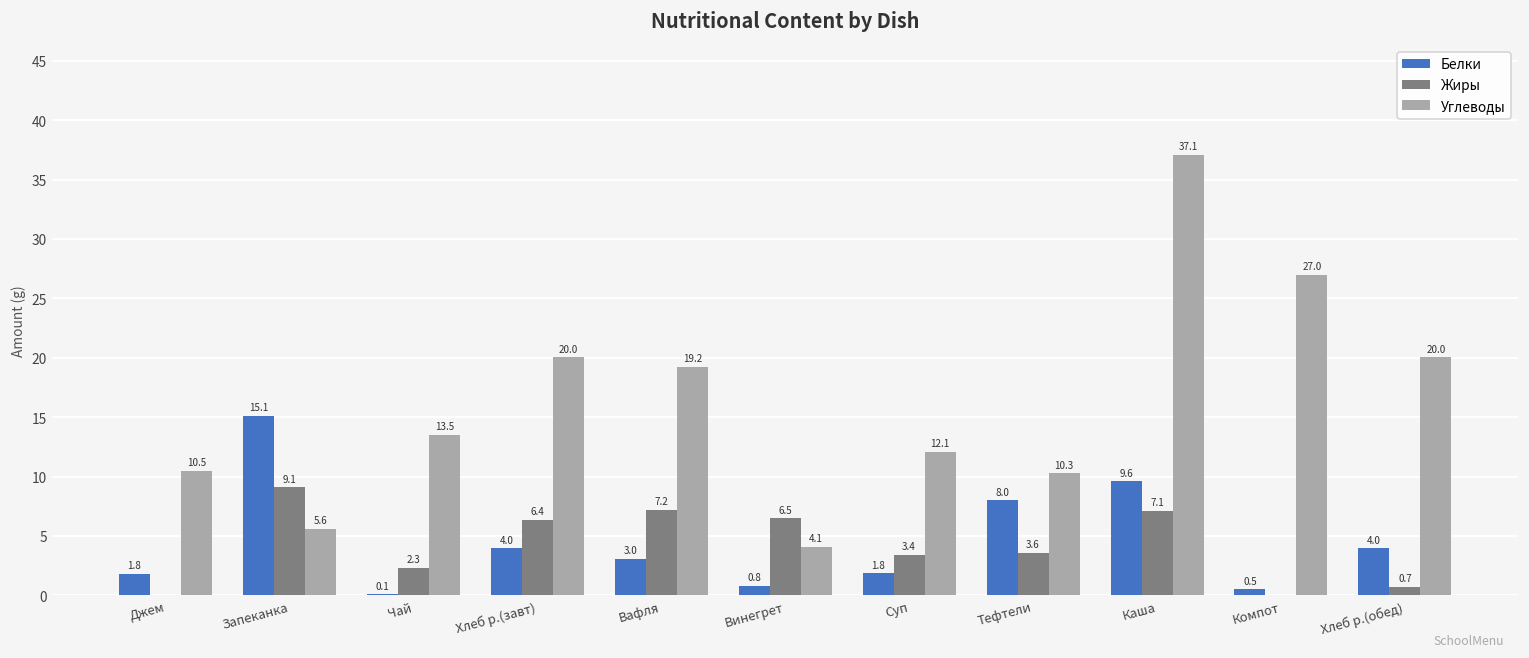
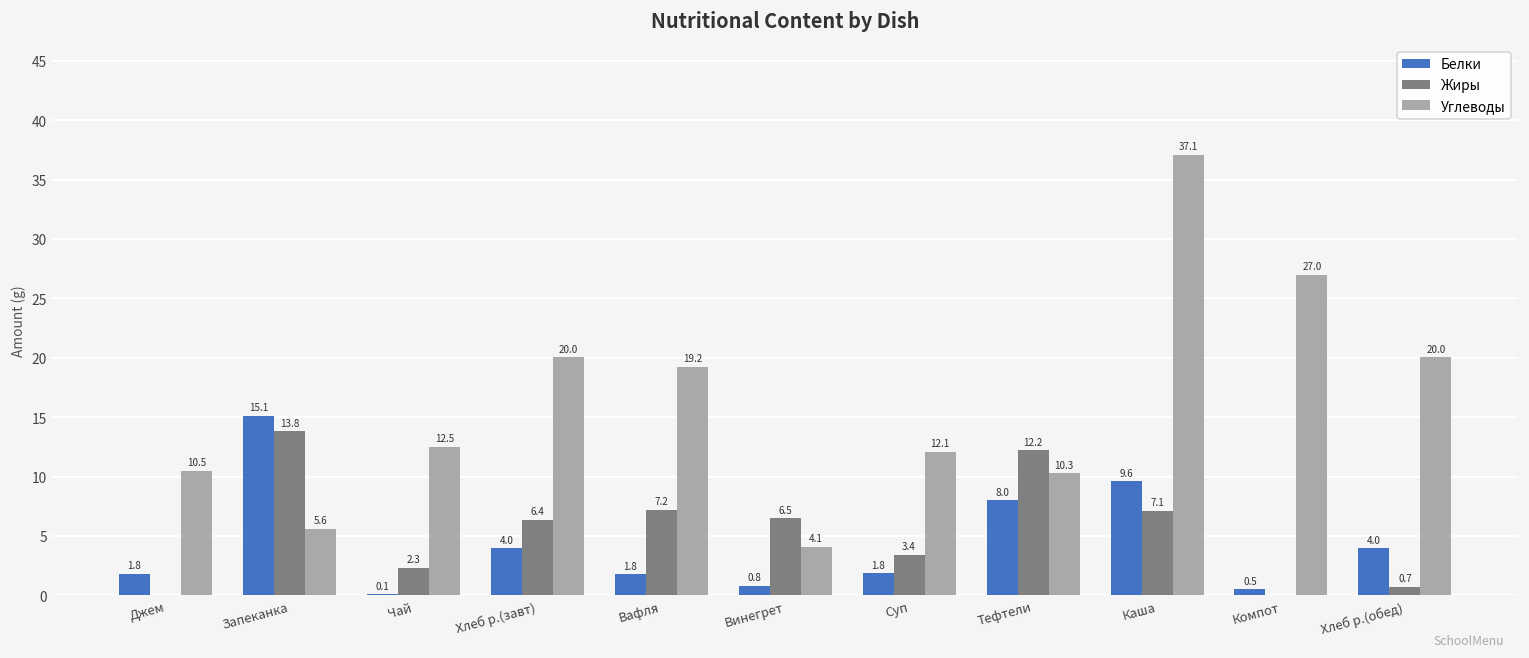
Жиры, Запеканка: 9.1 -> 13.8
Углеводы, Чай: 13.5 -> 12.5
Белки, Вафля: 3.0 -> 1.8
Жиры, Тефтели: 3.6 -> 12.2
